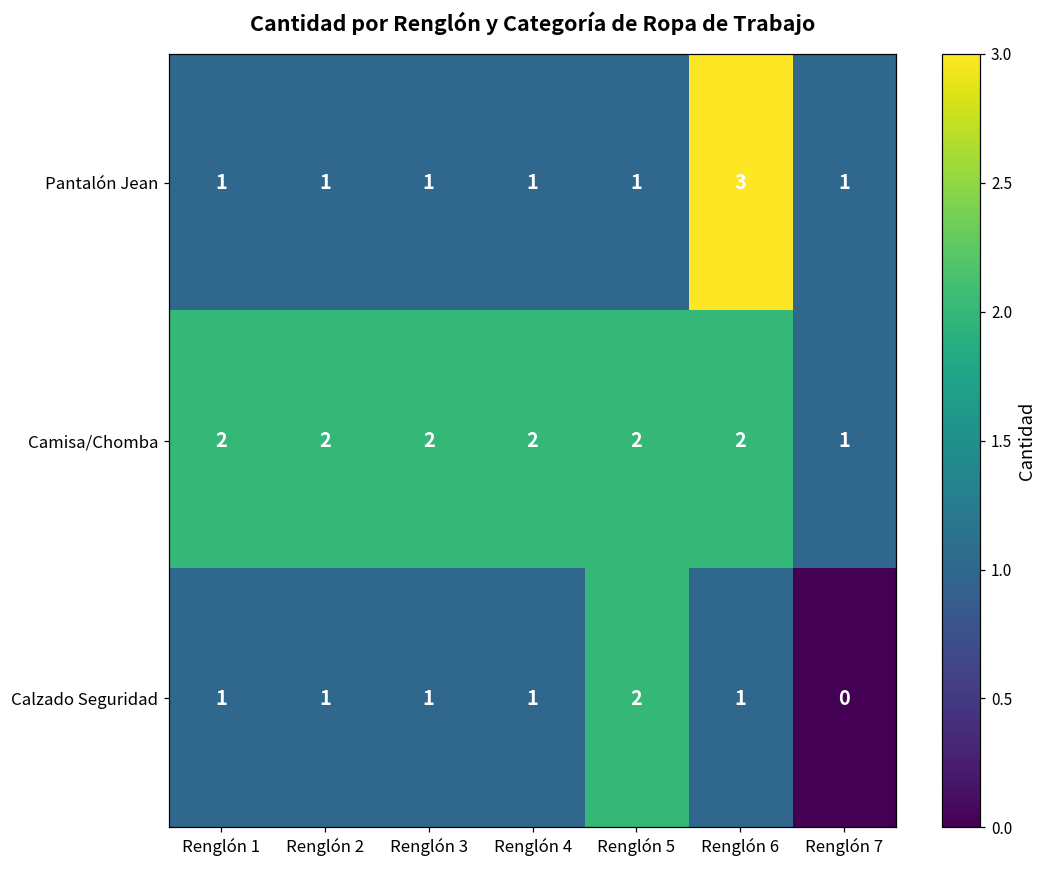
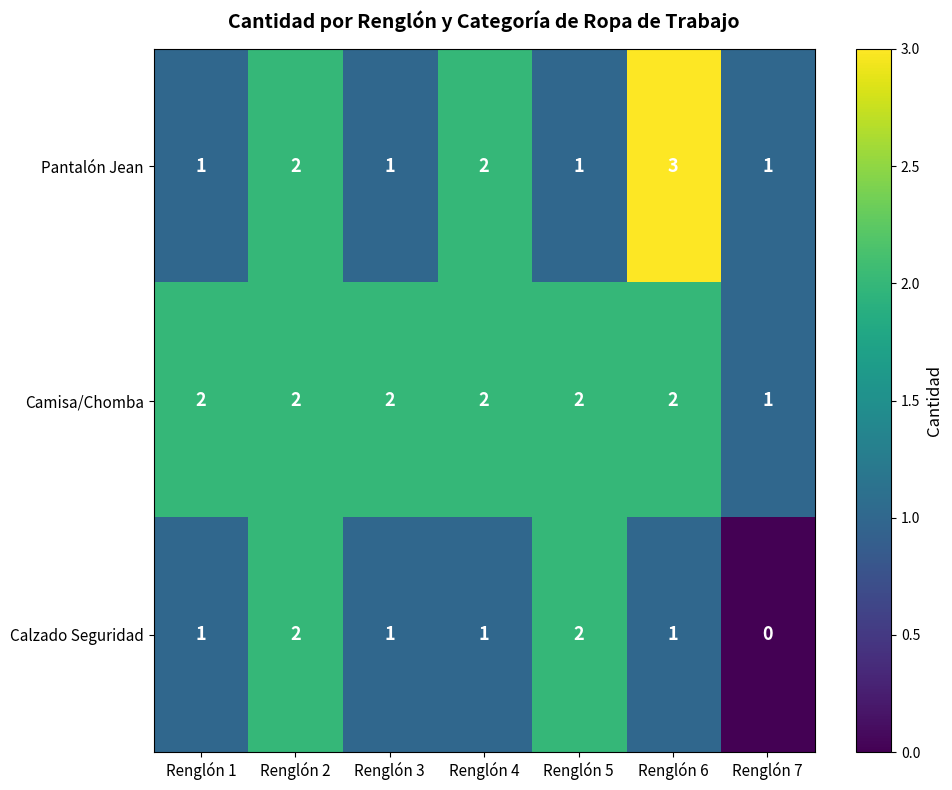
Pantalón Jean, Renglón 2: 1 -> 2
Pantalón Jean, Renglón 4: 1 -> 2
Calzado Seguridad, Renglón 2: 1 -> 2
